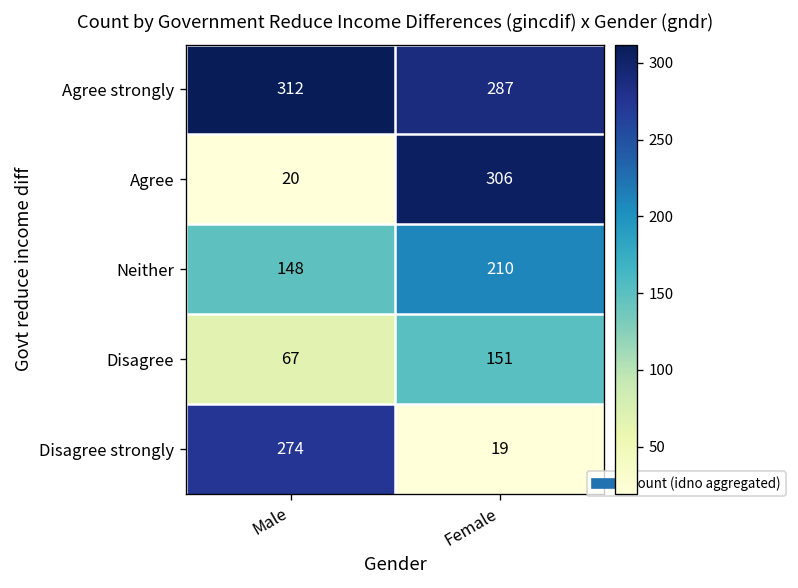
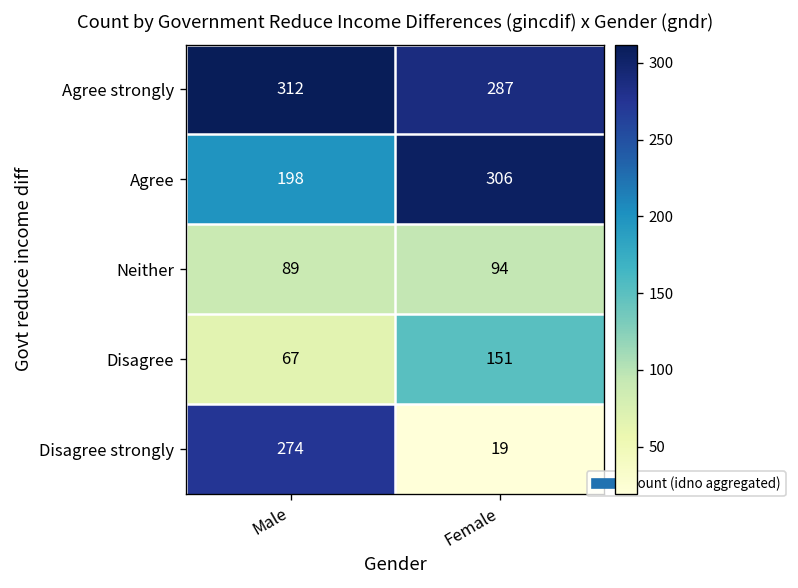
Agree, Male: 20 -> 198
Neither, Male: 148 -> 89
Neither, Female: 210 -> 94
